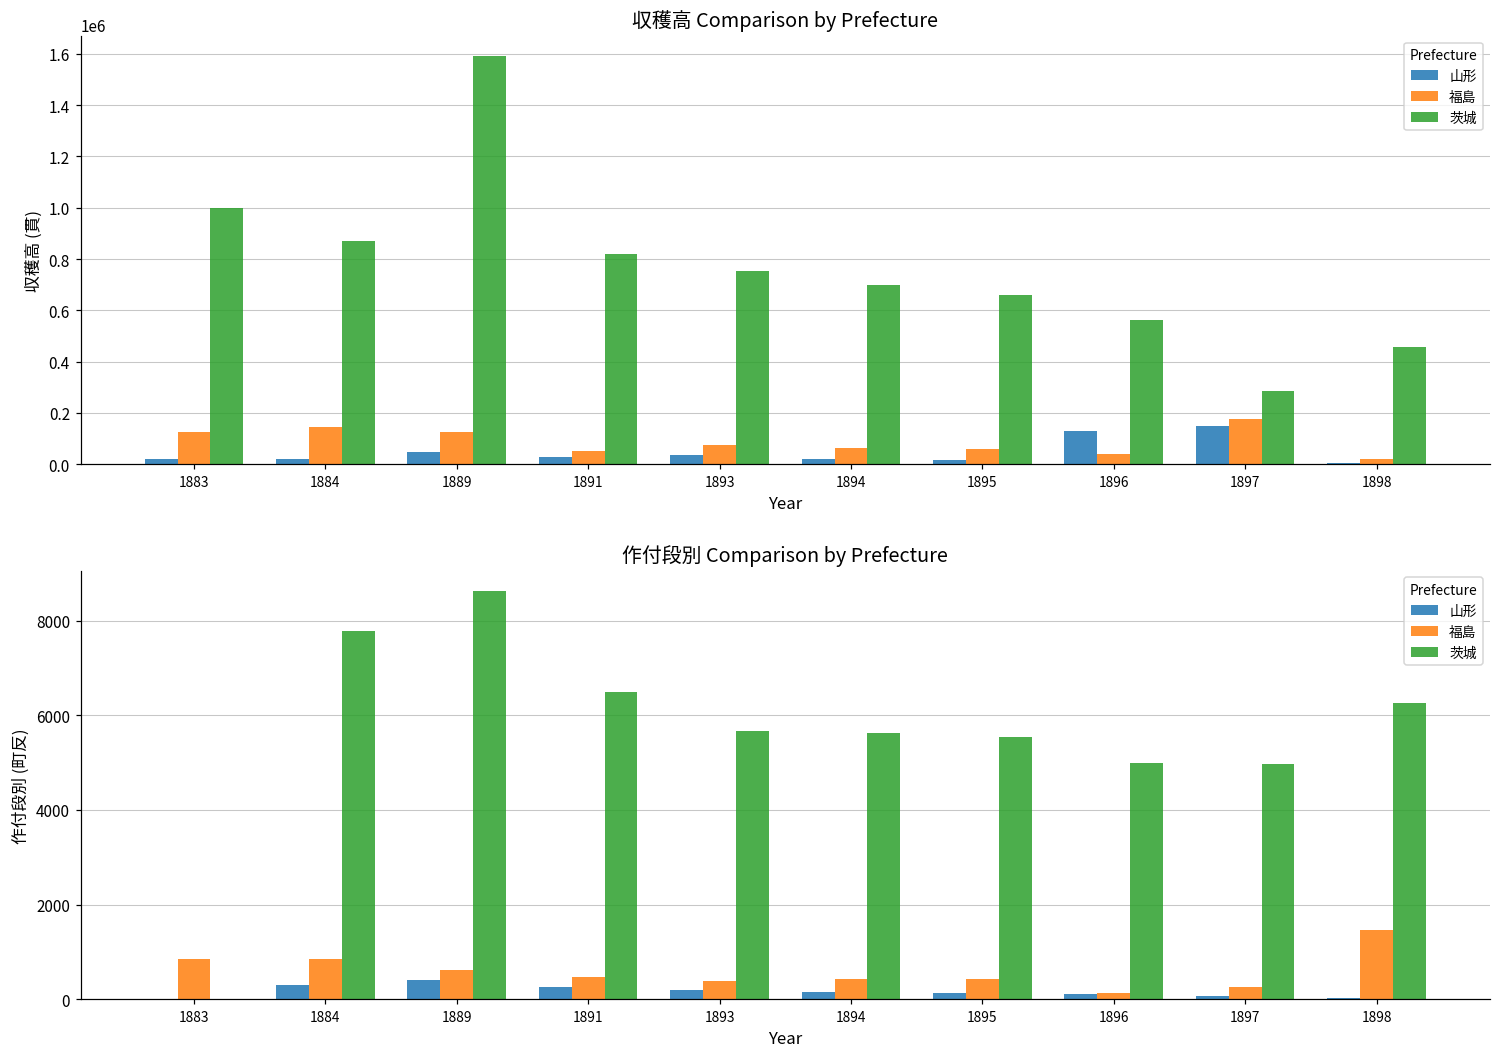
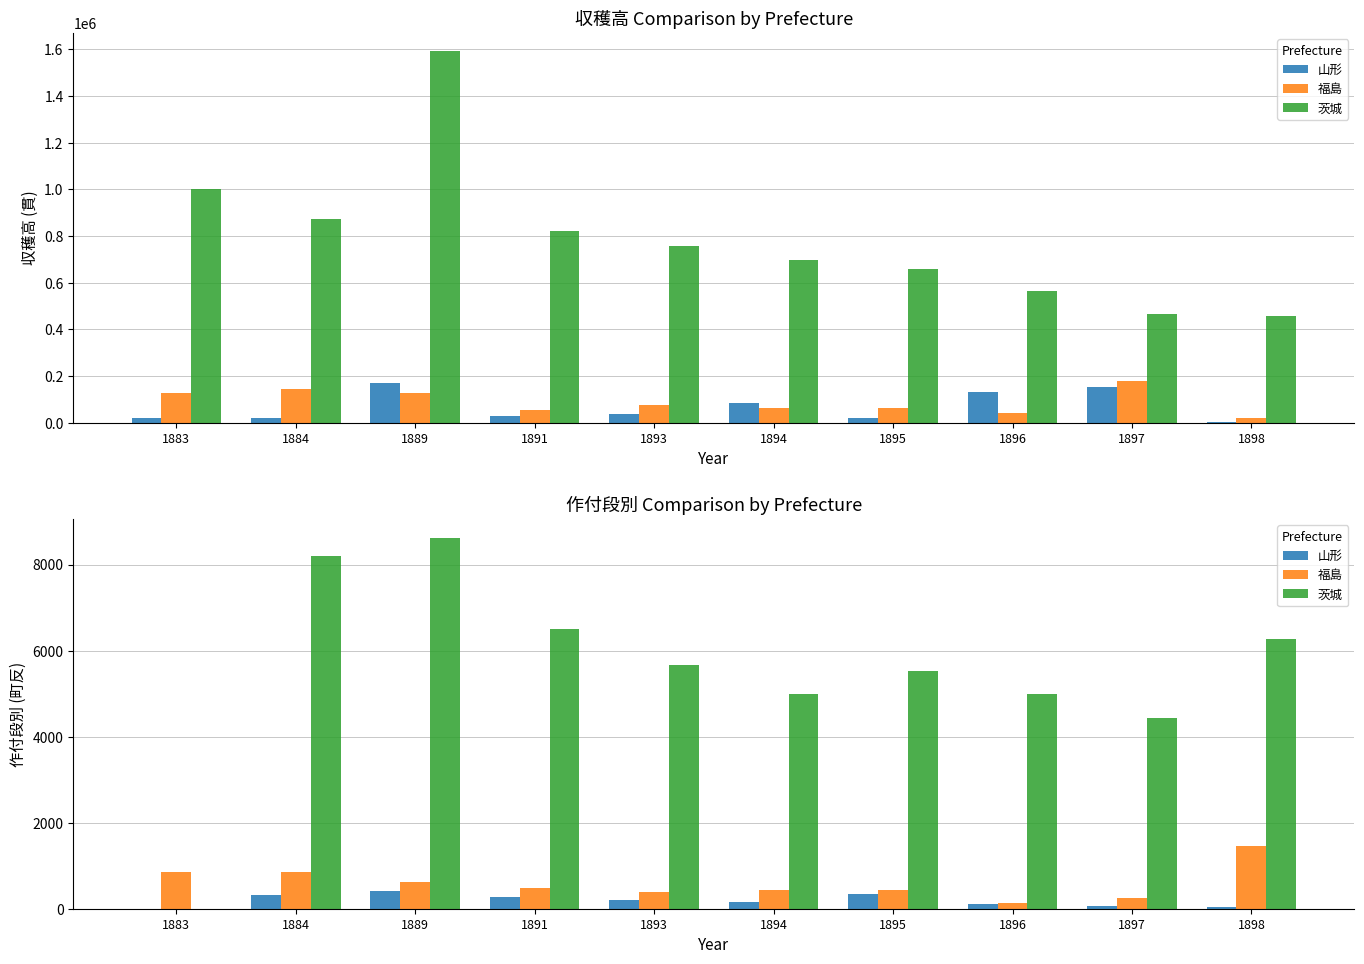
収穫高 Comparison by Prefecture, 山形, 1889: 50000 -> 170000
収穫高 Comparison by Prefecture, 山形, 1894: 20000 -> 80000
収穫高 Comparison by Prefecture, 茨城, 1897: 290000 -> 460000
作付段別 Comparison by Prefecture, 茨城, 1884: 7800 -> 8200
作付段別 Comparison by Prefecture, 茨城, 1894: 5600 -> 5000
作付段別 Comparison by Prefecture, 山形, 1895: 100 -> 300
作付段別 Comparison by Prefecture, 茨城, 1897: 5000 -> 4400
